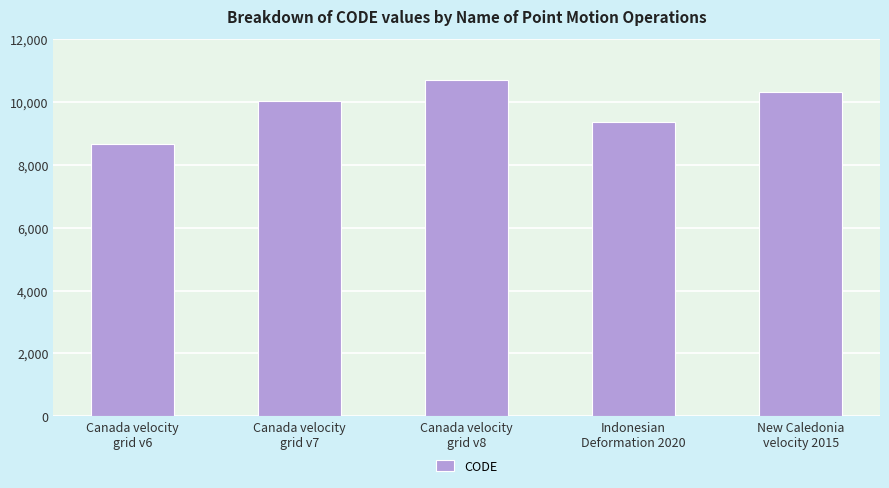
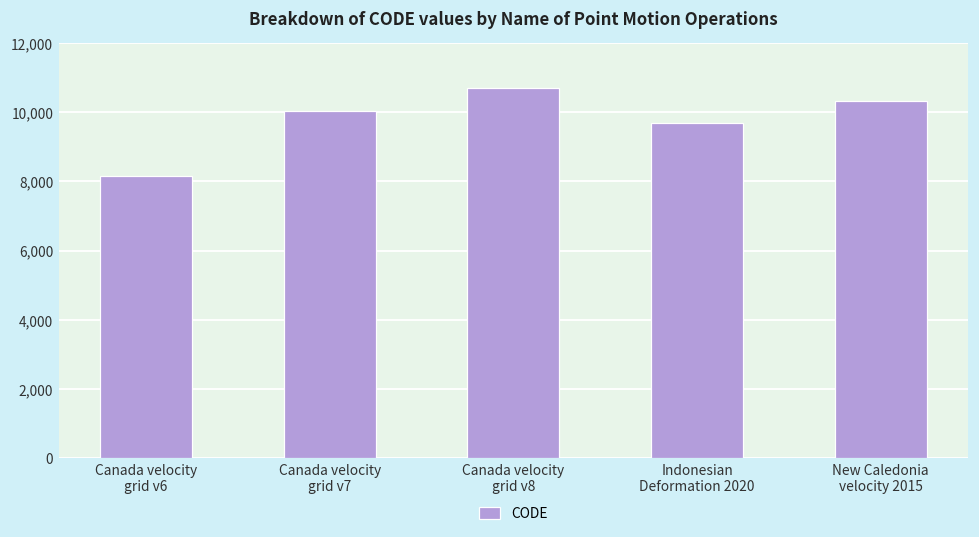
Canada velocity grid v6: 8,700 -> 8,200
Indonesian Deformation 2020: 9,400 -> 9,700
